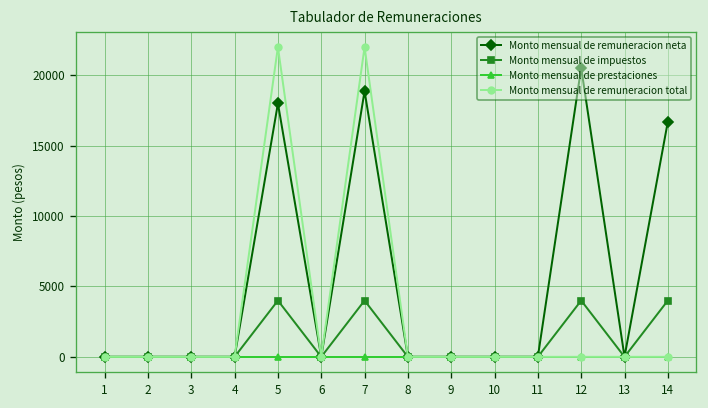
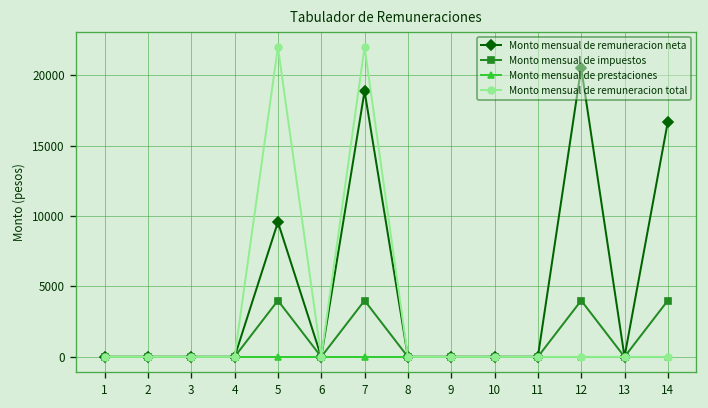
Monto mensual de remuneracion neta, 5: 18000 -> 9600
